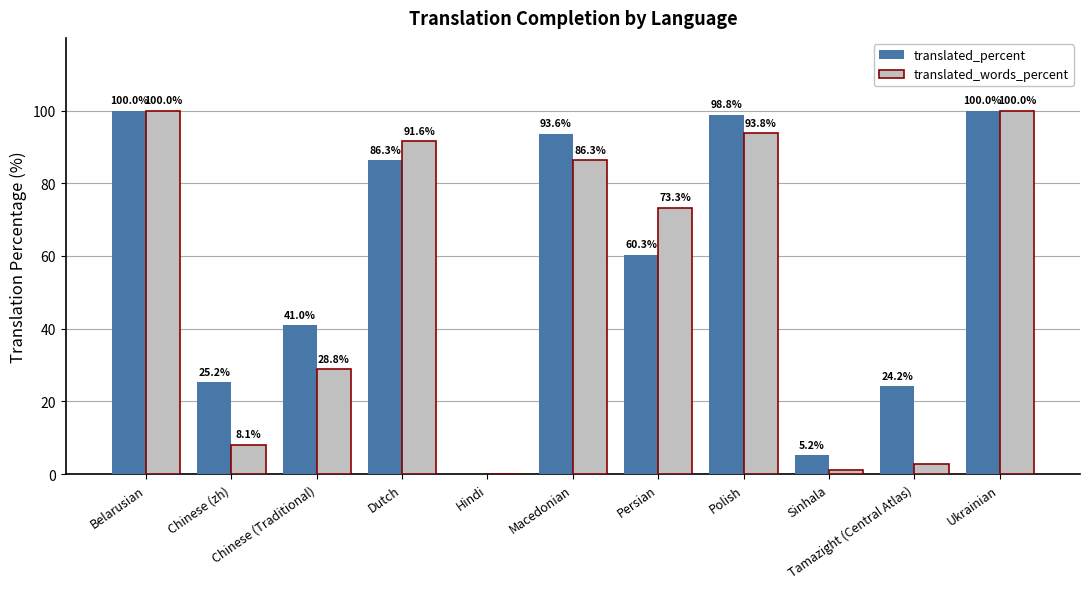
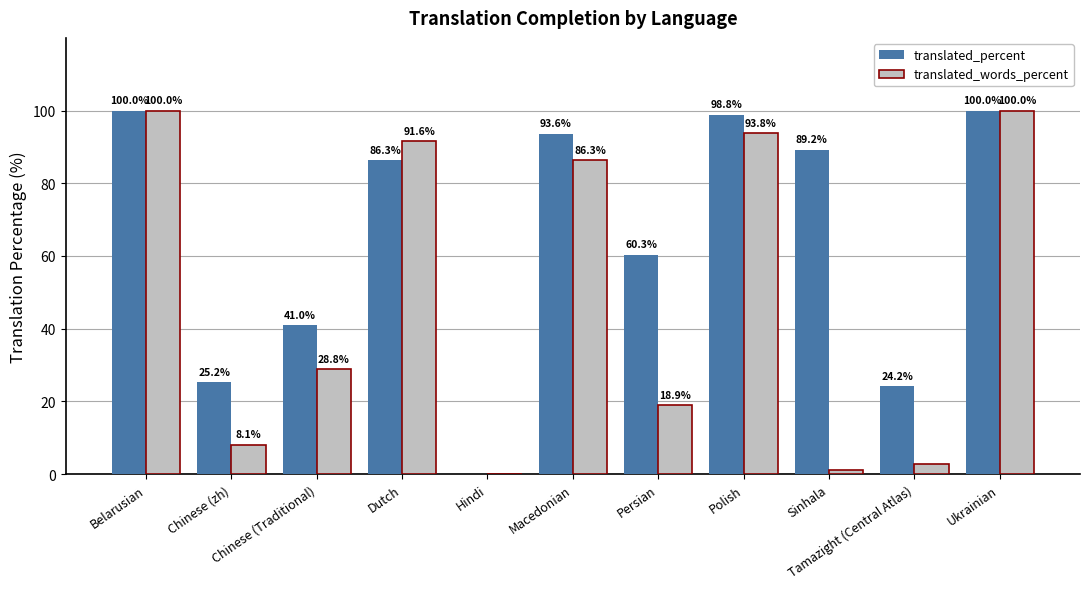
translated_words_percent, Persian: 73.3% -> 18.9%
translated_percent, Sinhala: 5.2% -> 89.2%
